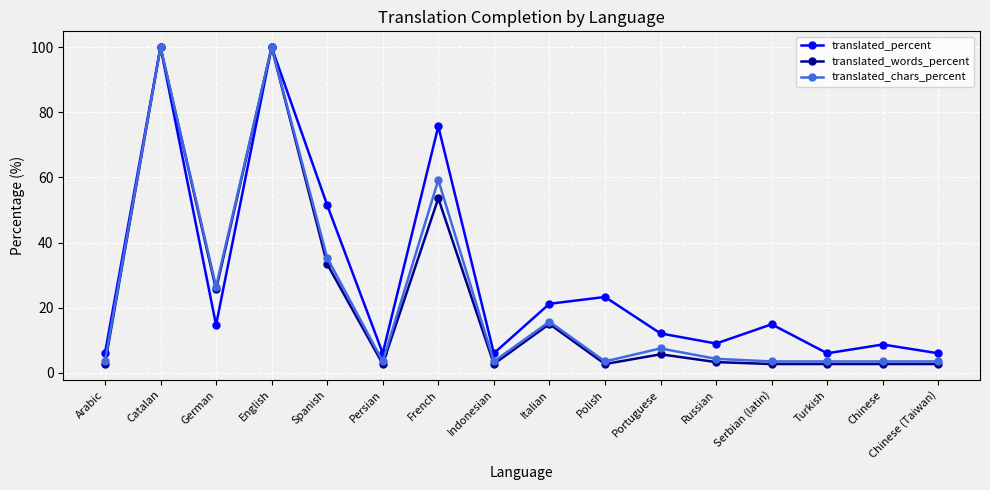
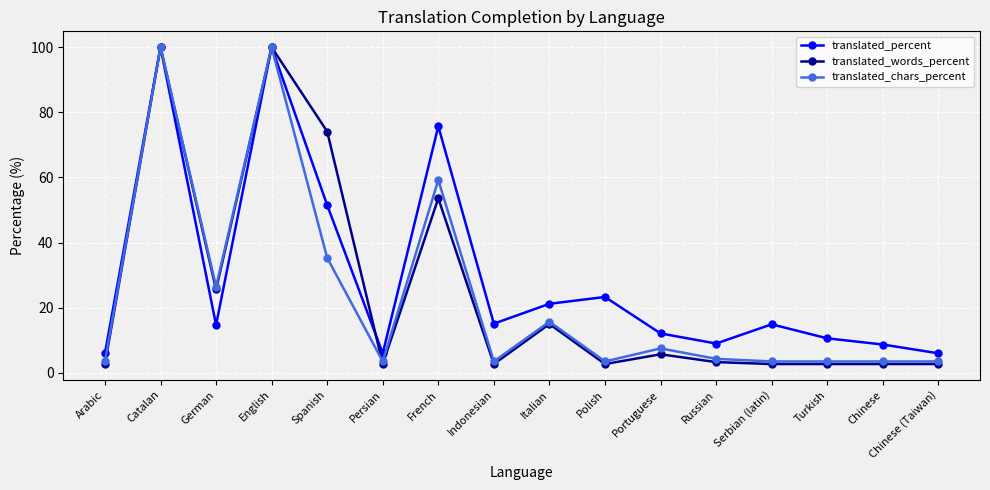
translated_words_percent, Spanish: 33 -> 74
translated_percent, Indonesian: 6 -> 15
translated_percent, Turkish: 6 -> 11
